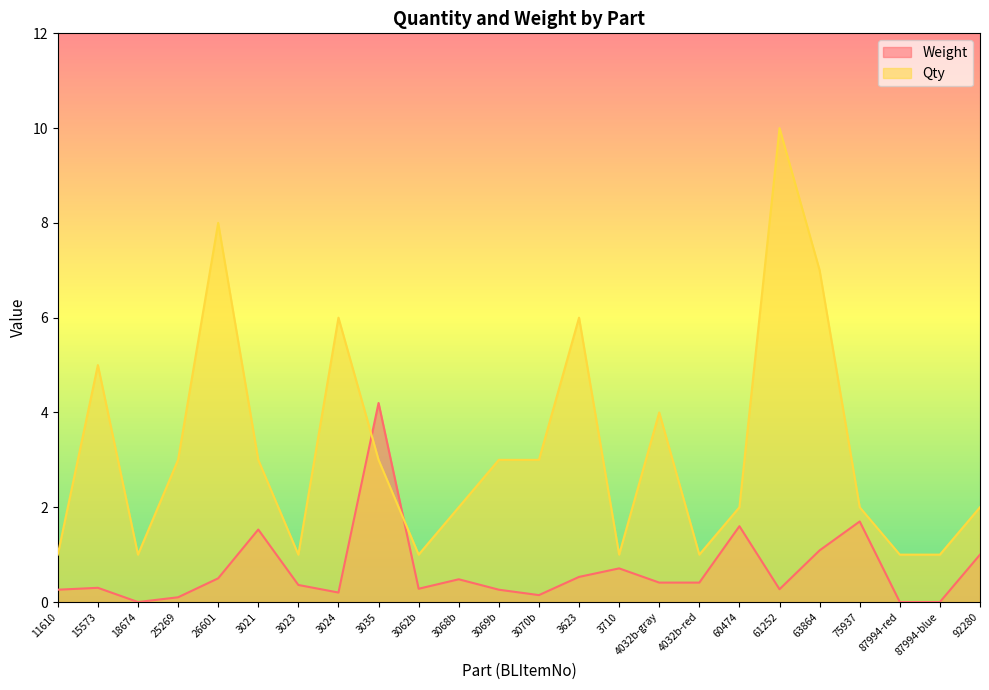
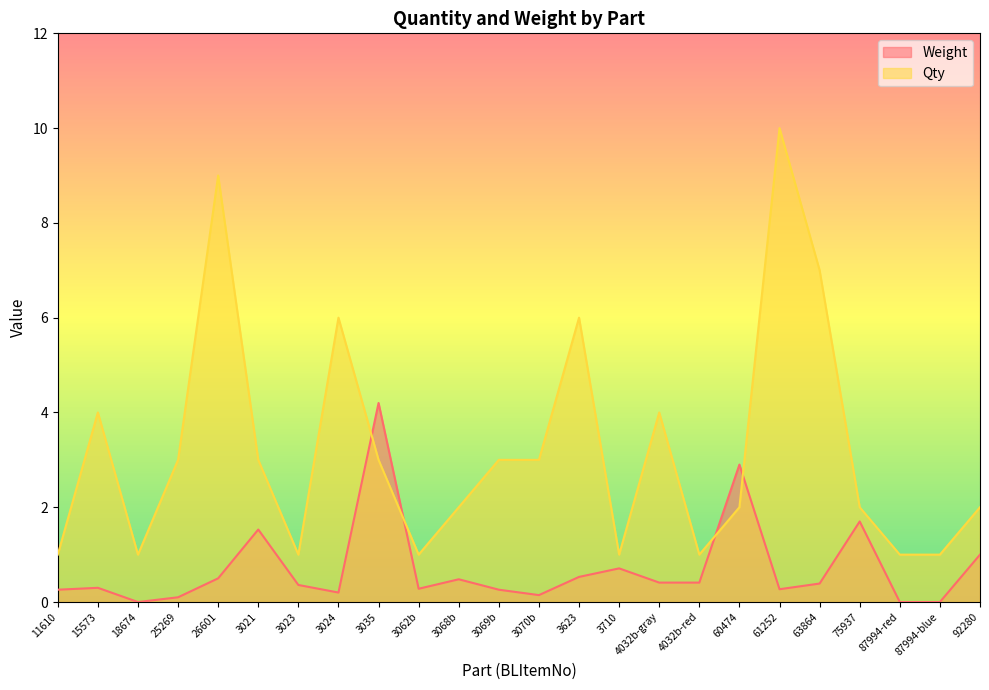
Qty, 15573: 5 -> 4
Qty, 26601: 8 -> 9
Weight, 60474: 1.6 -> 2.9
Weight, 63864: 1.1 -> 0.4
